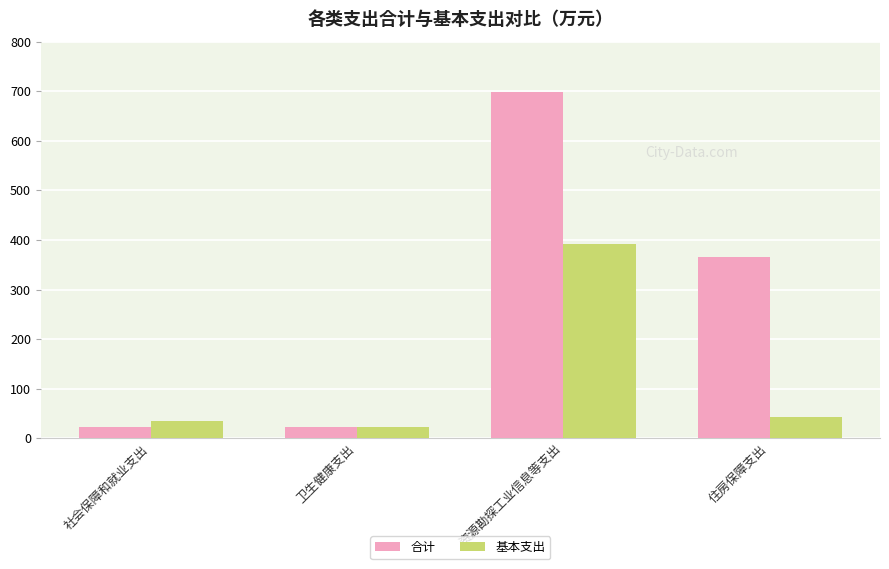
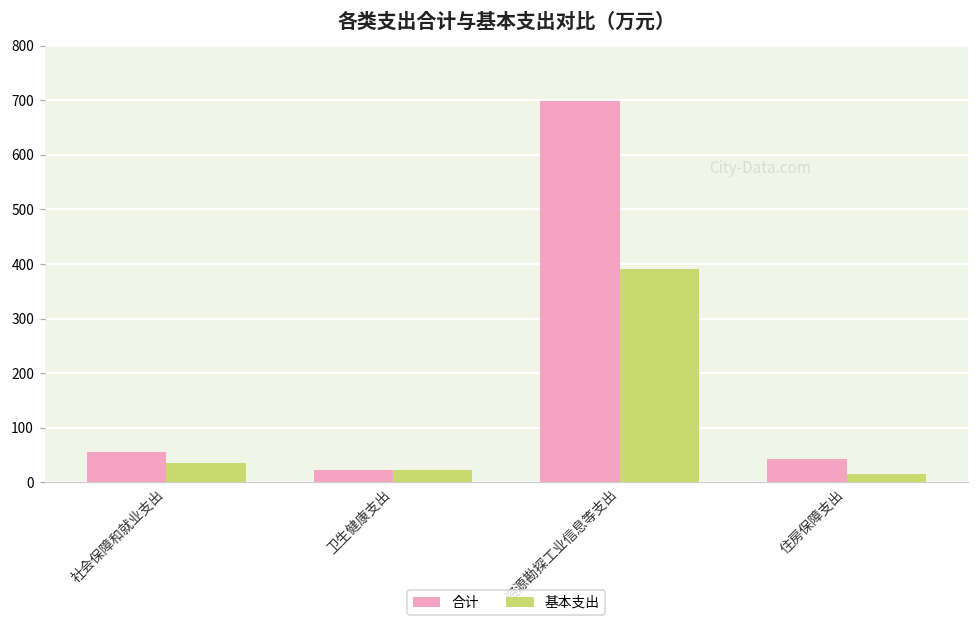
合计, 社会保障和就业支出: 20 -> 60
合计, 住房保障支出: 370 -> 40
基本支出, 住房保障支出: 40 -> 20
